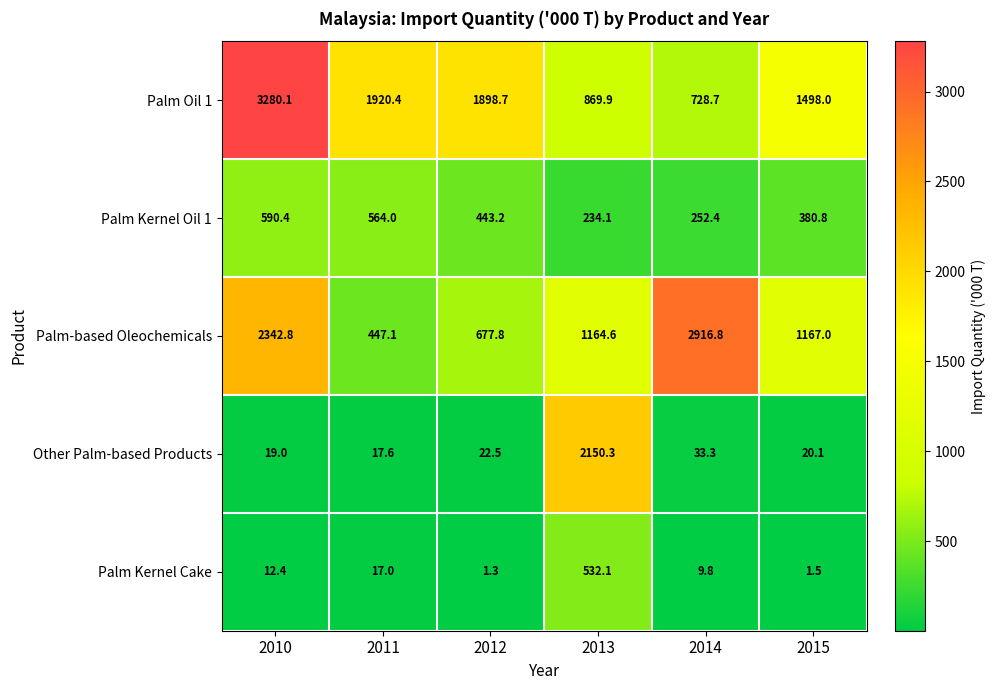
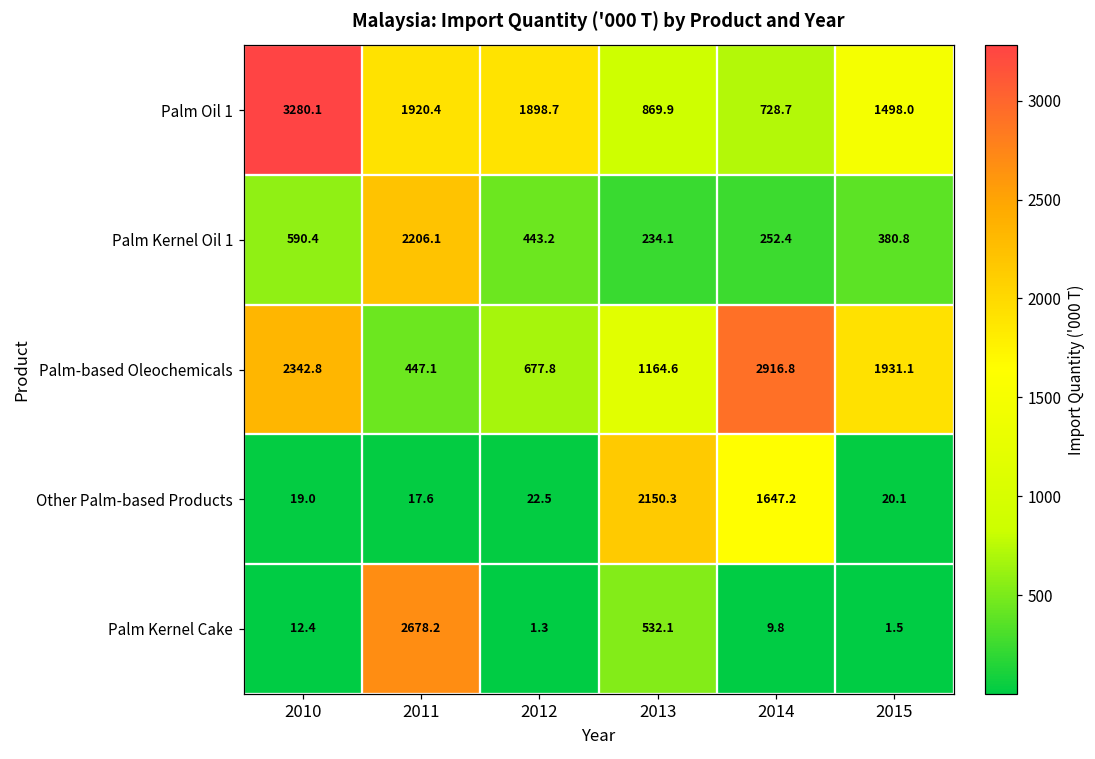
Palm Kernel Oil 1, 2011: 564.0 -> 2206.1
Palm-based Oleochemicals, 2015: 1167.0 -> 1931.1
Other Palm-based Products, 2014: 33.3 -> 1647.2
Palm Kernel Cake, 2011: 17.0 -> 2678.2
